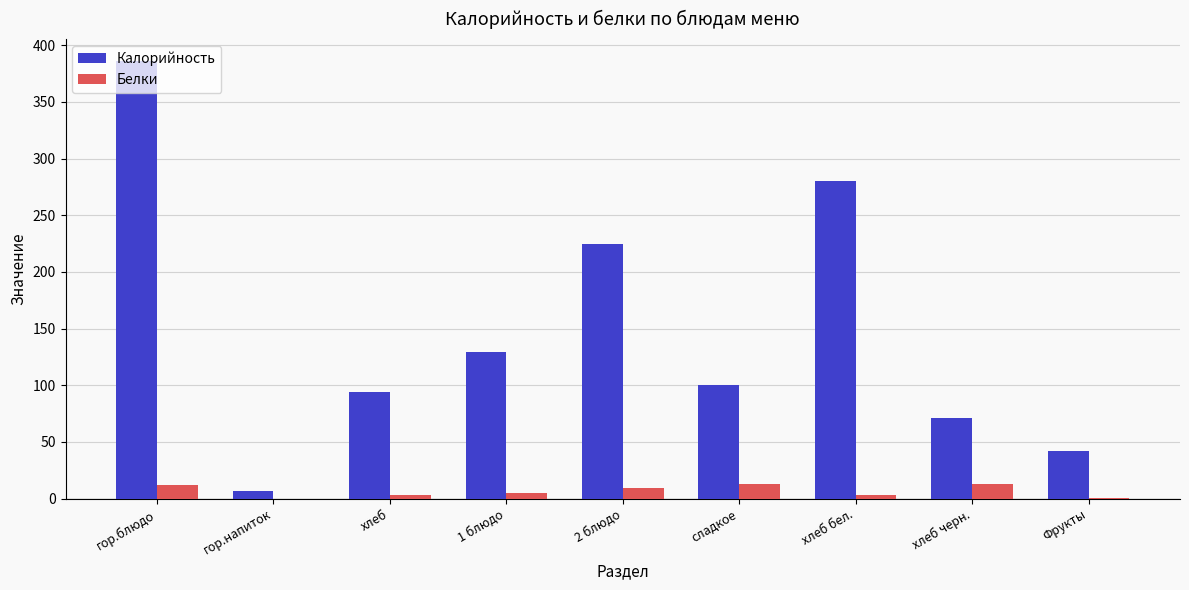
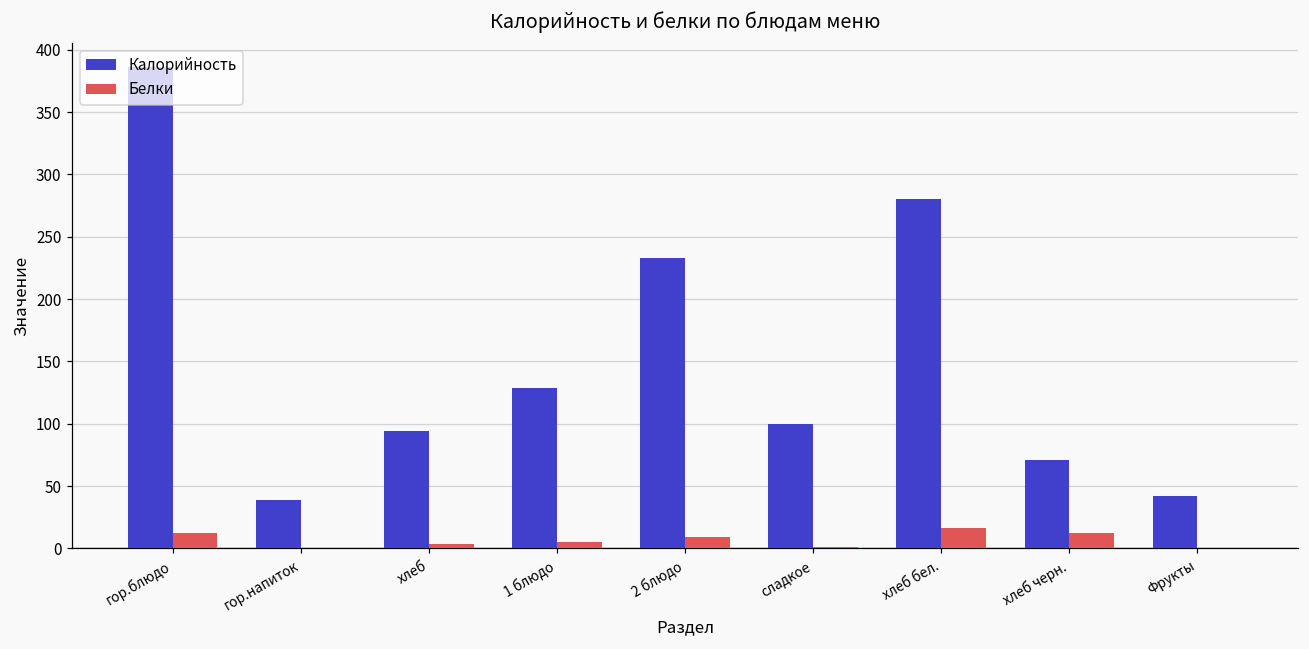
Калорийность, гор.напиток: 7 -> 39
Калорийность, 2 блюдо: 225 -> 233
Белки, сладкое: 13 -> 1
Белки, хлеб бел.: 3 -> 16
